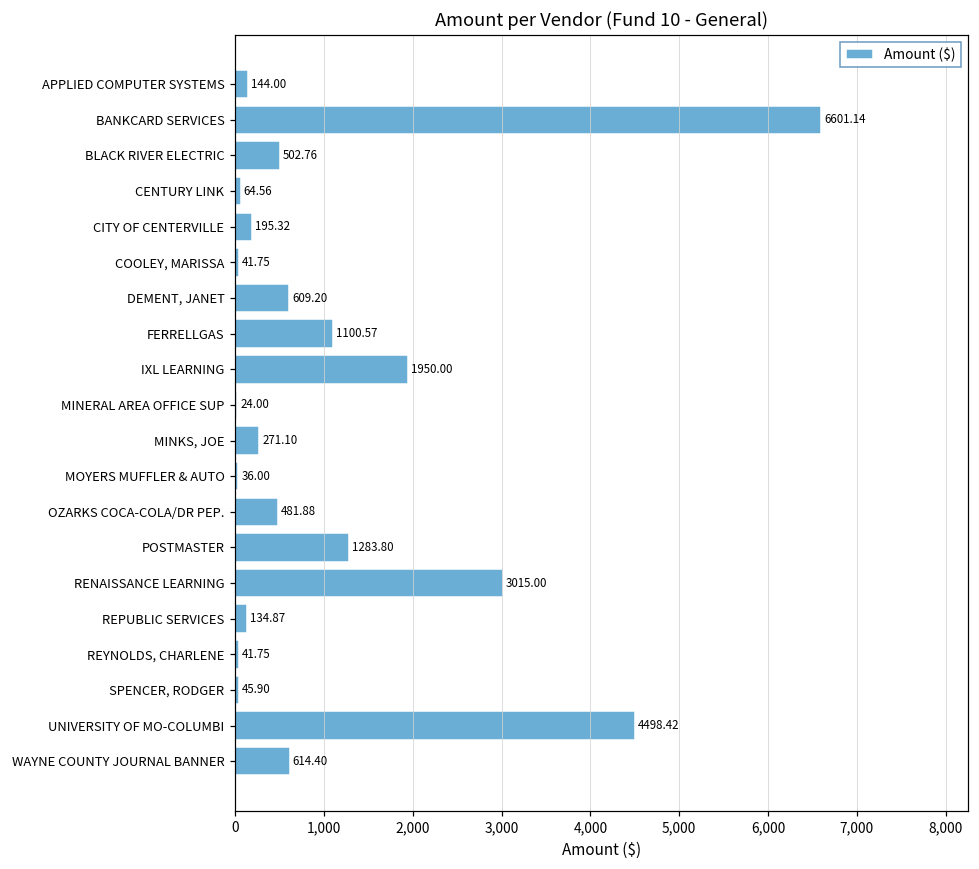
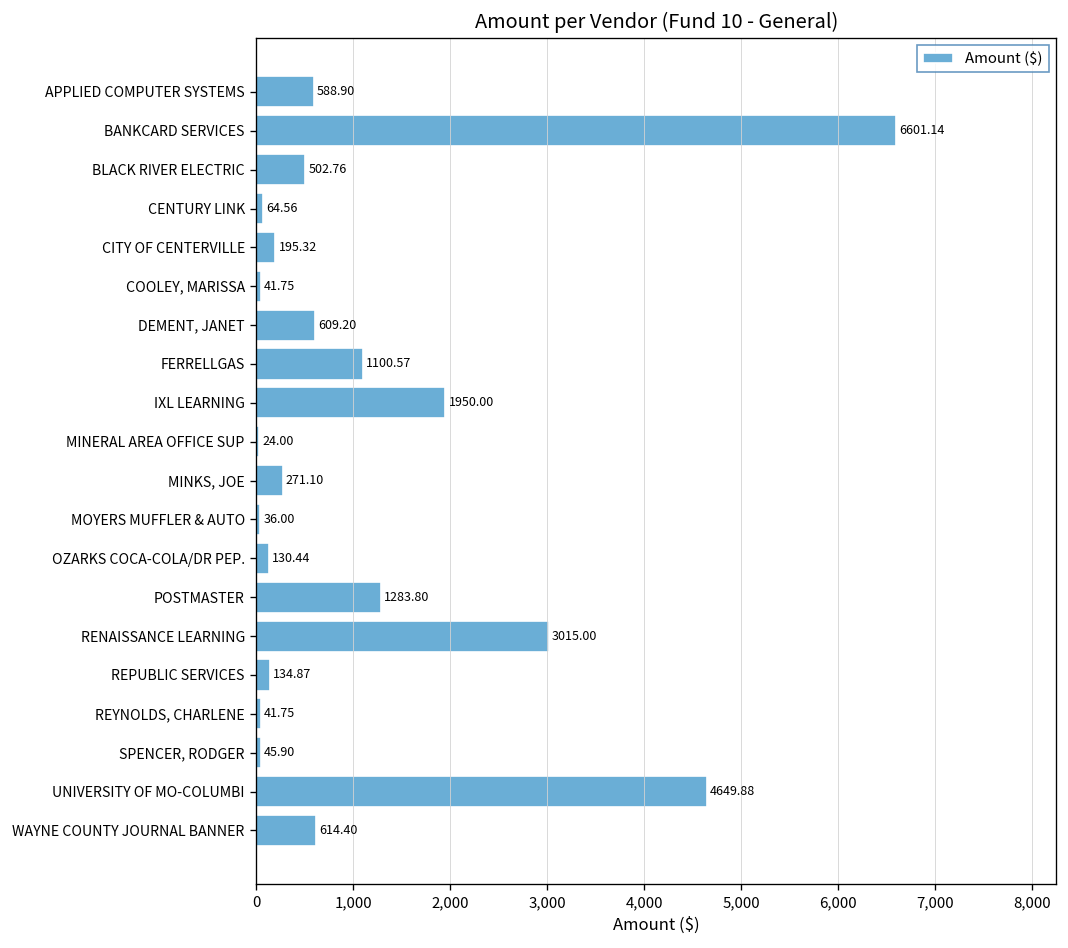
APPLIED COMPUTER SYSTEMS: 144.00 -> 588.90
OZARKS COCA-COLA/DR PEP.: 481.88 -> 130.44
UNIVERSITY OF MO-COLUMBI: 4498.42 -> 4649.88
